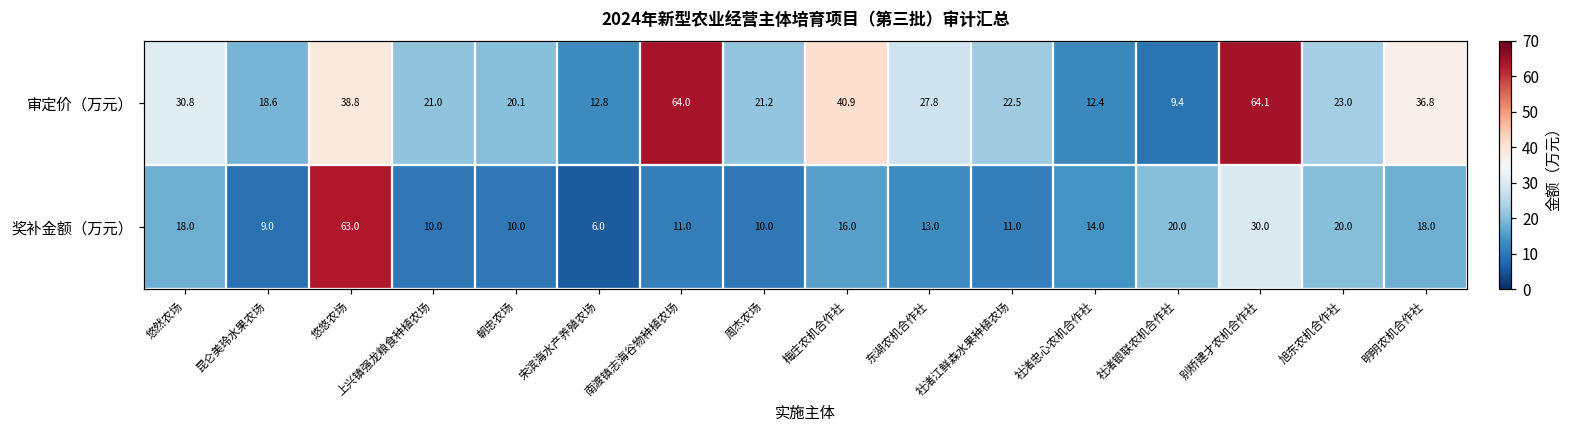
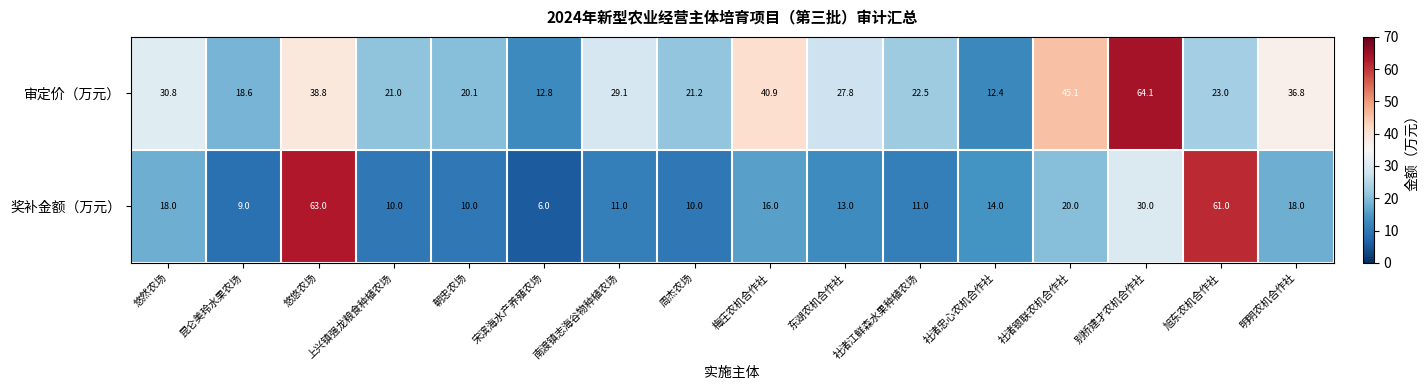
审定价（万元）, 南渡镇志海谷物种植农场: 64.0 -> 29.1
审定价（万元）, 社渚银联农机合作社: 9.4 -> 45.1
奖补金额（万元）, 旭东农机合作社: 20.0 -> 61.0
